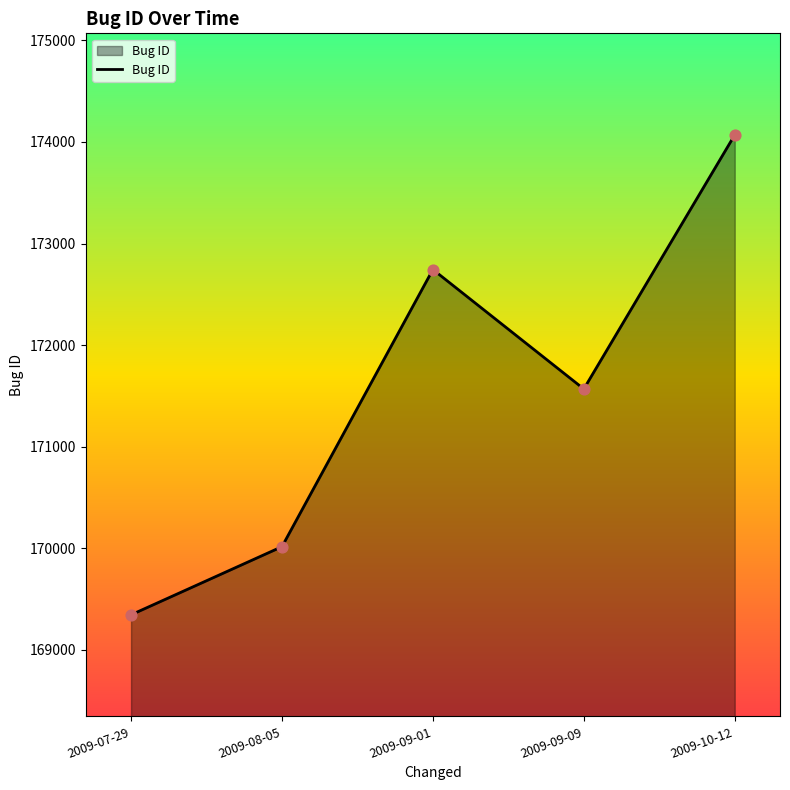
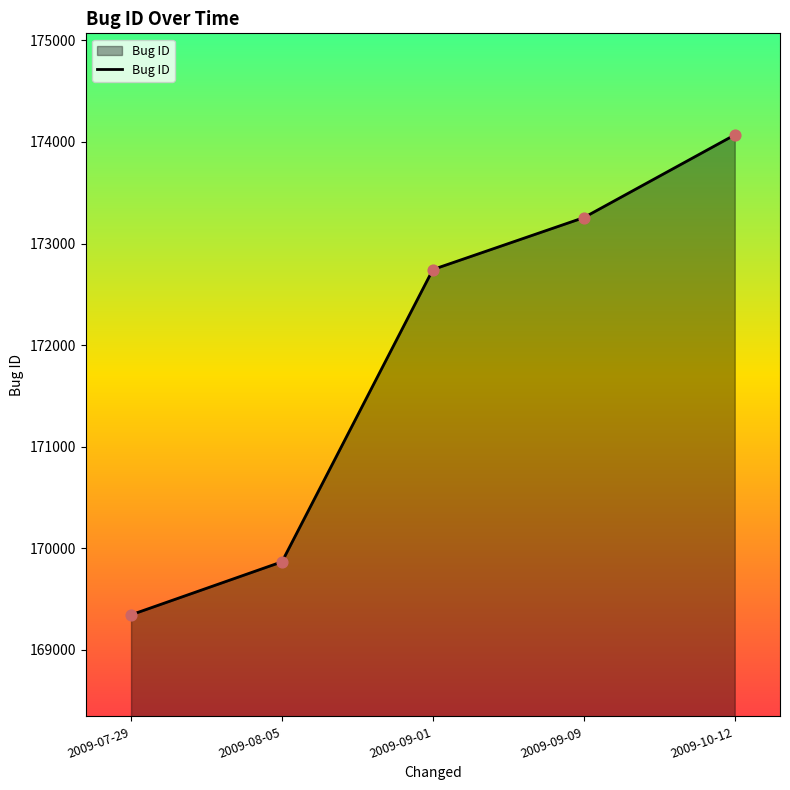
2009-08-05: 170020 -> 169870
2009-09-09: 171570 -> 173260
